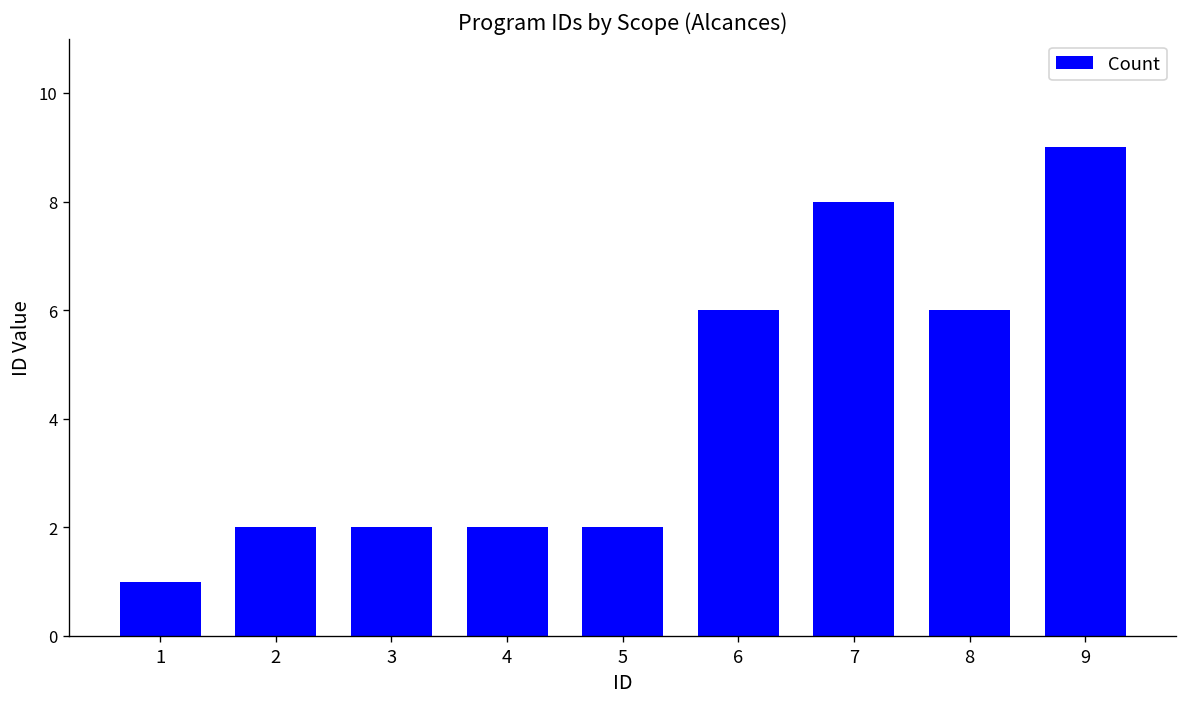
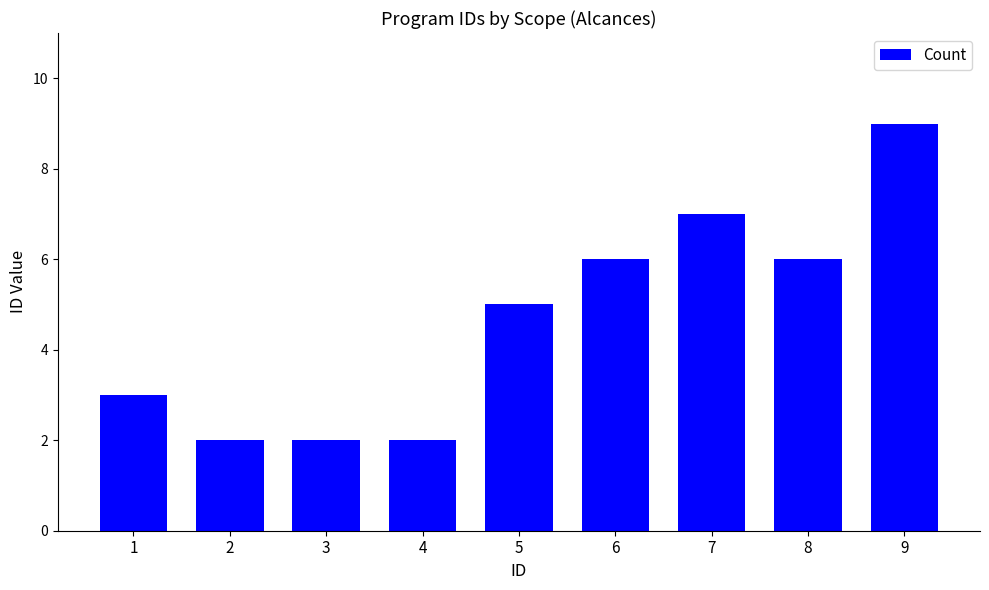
1: 1 -> 3
5: 2 -> 5
7: 8 -> 7
